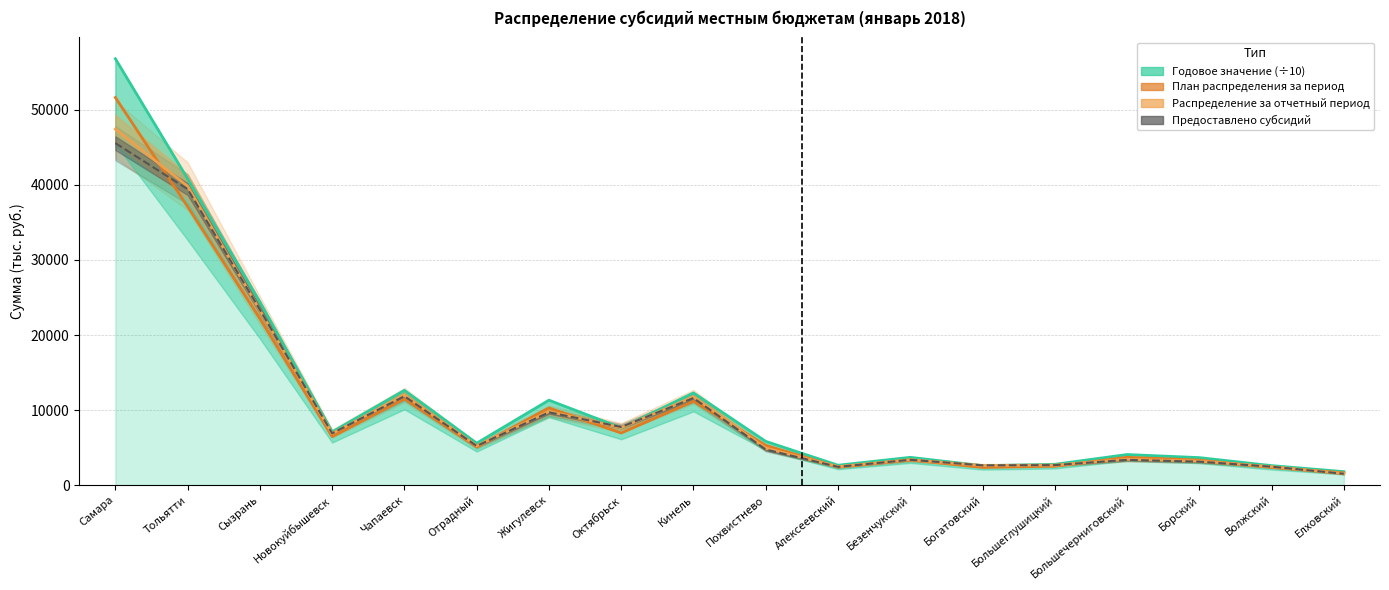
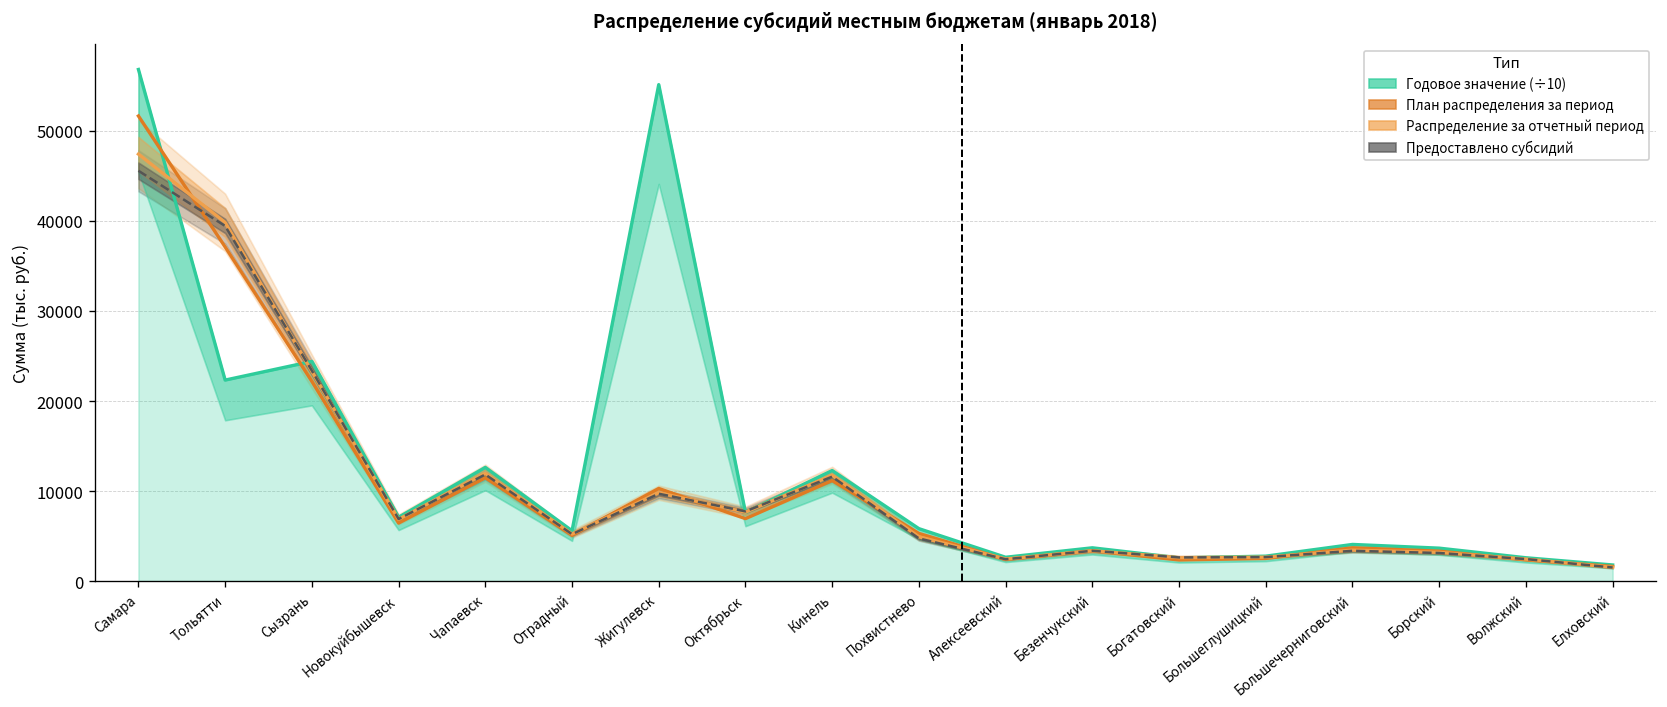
Годовое значение (÷10), Тольятти: 41000 -> 22000
Годовое значение (÷10), Жигулевск: 11000 -> 55000
